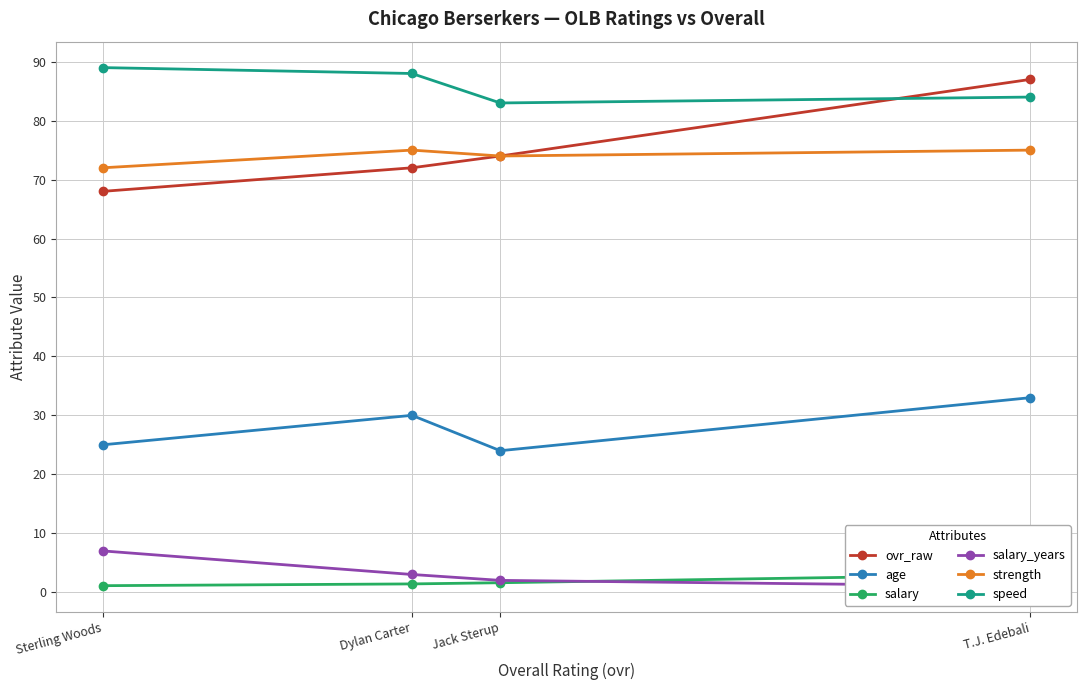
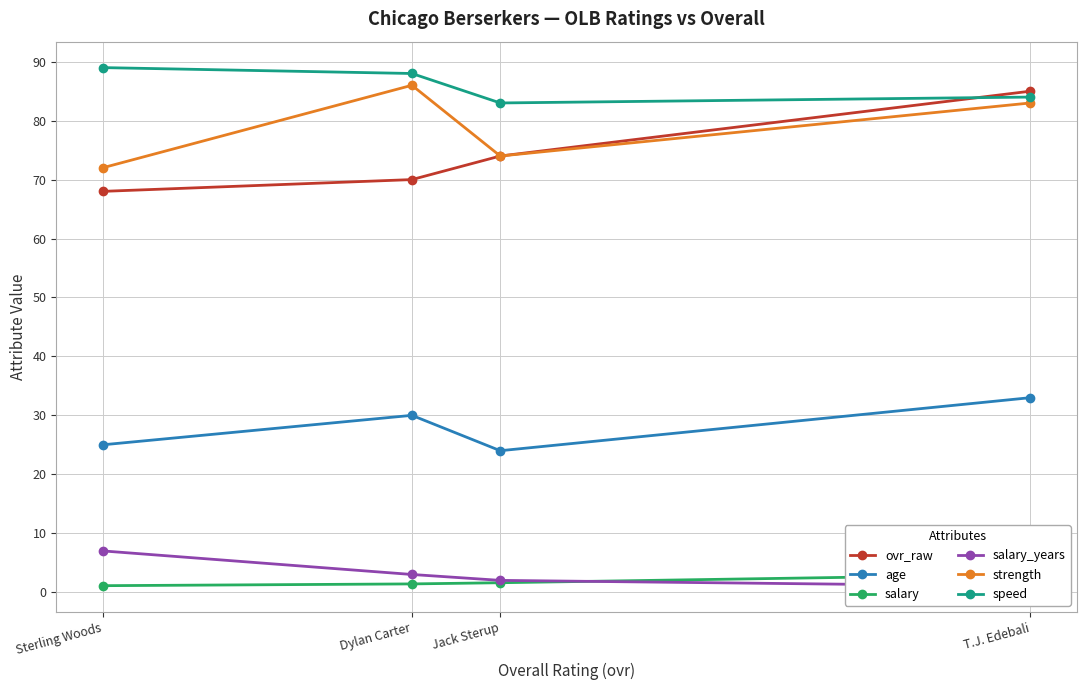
ovr_raw, Dylan Carter: 72 -> 70
strength, Dylan Carter: 75 -> 86
ovr_raw, T.J. Edebali: 87 -> 85
strength, T.J. Edebali: 75 -> 83
